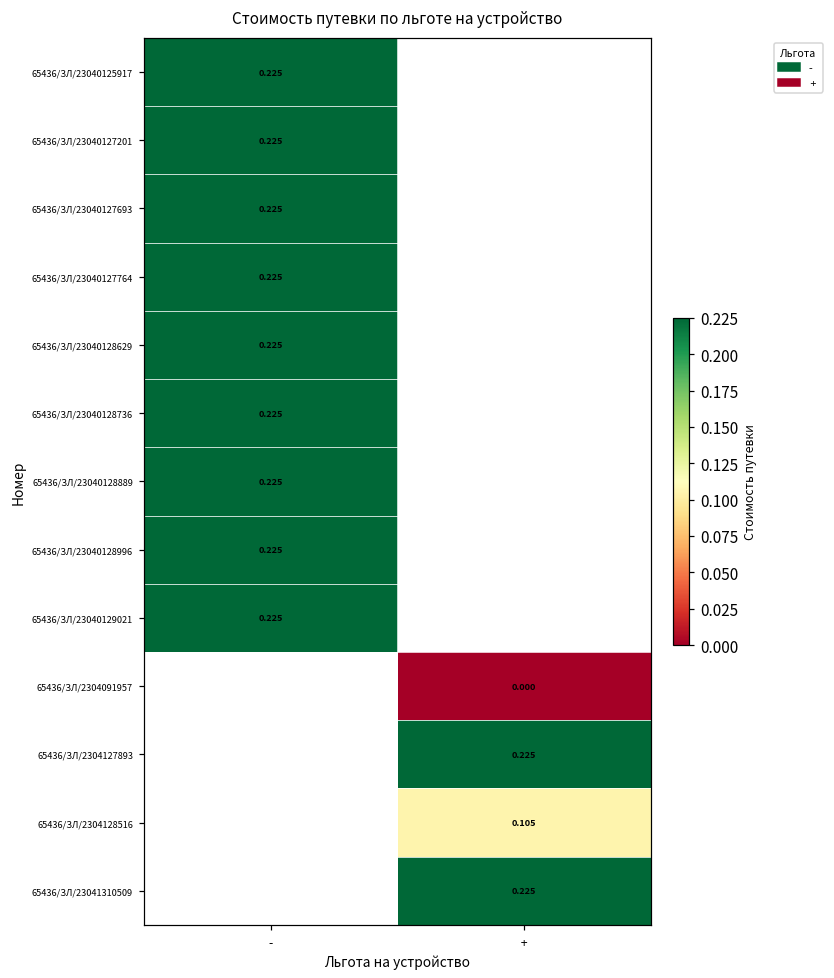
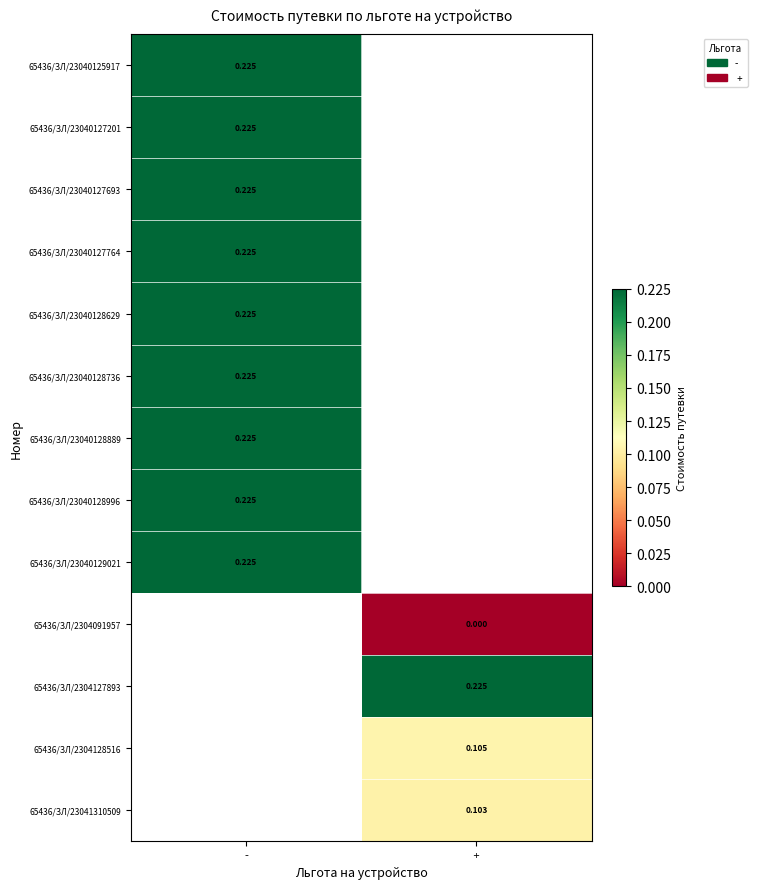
65436/ЗЛ/23041310509, +: 0.225 -> 0.103
